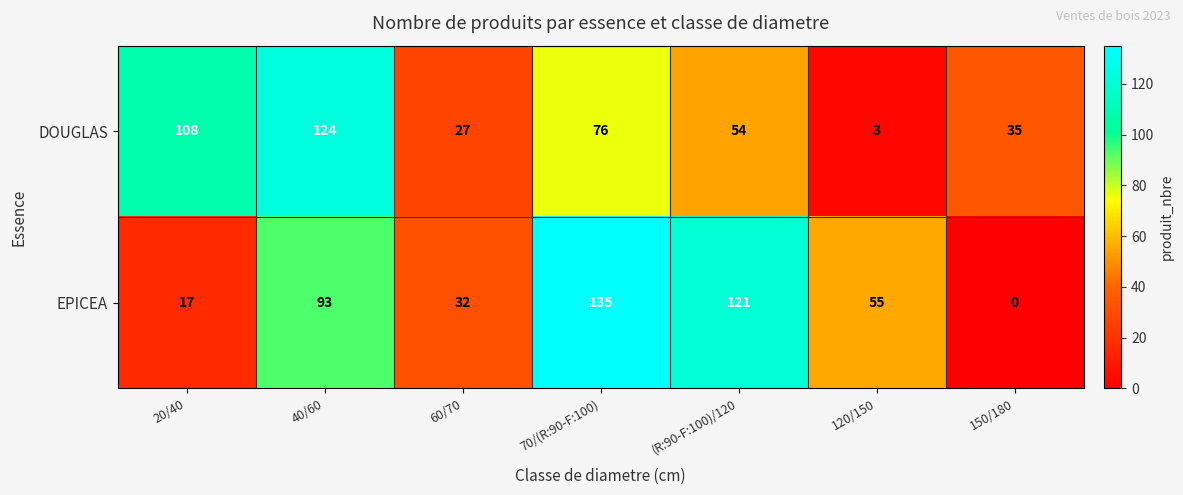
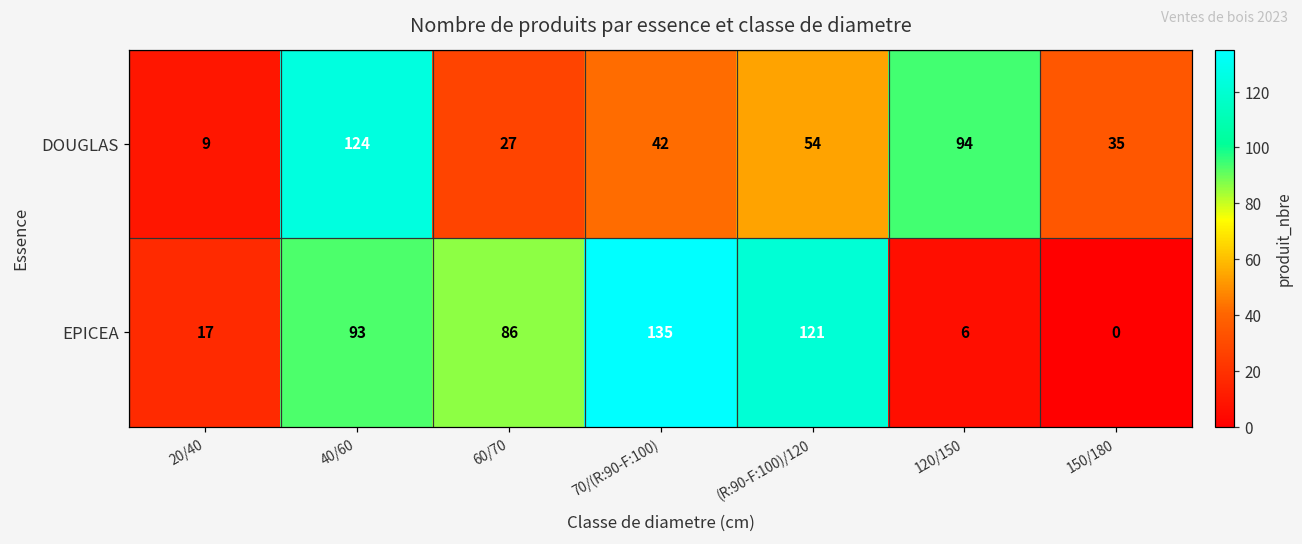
DOUGLAS, 20/40: 108 -> 9
DOUGLAS, 70/(R:90-F:100): 76 -> 42
DOUGLAS, 120/150: 3 -> 94
EPICEA, 60/70: 32 -> 86
EPICEA, 120/150: 55 -> 6
